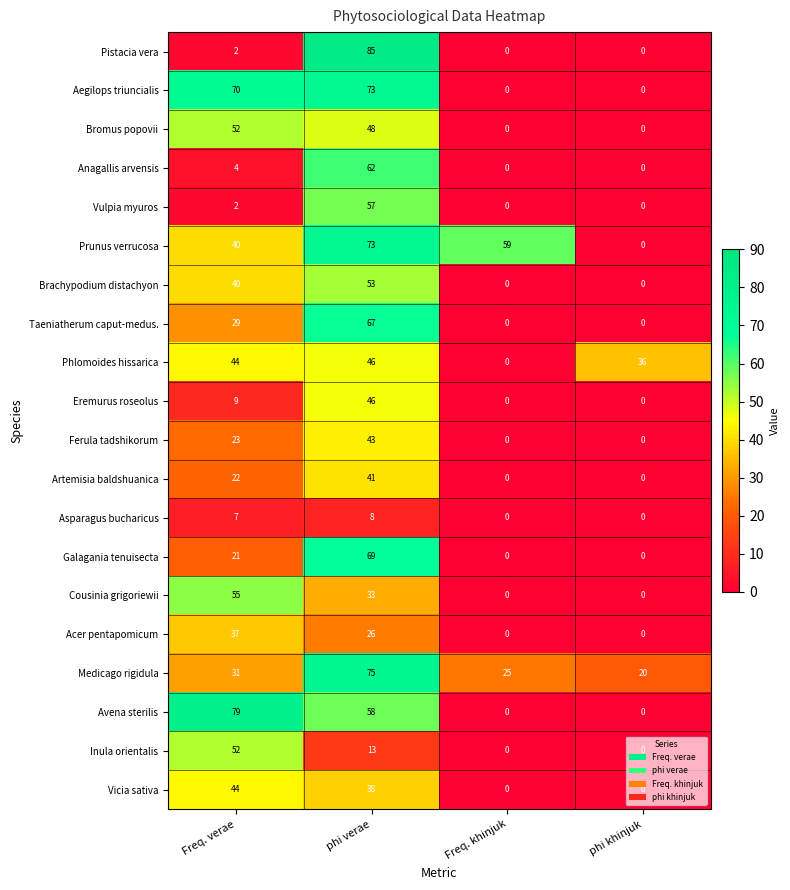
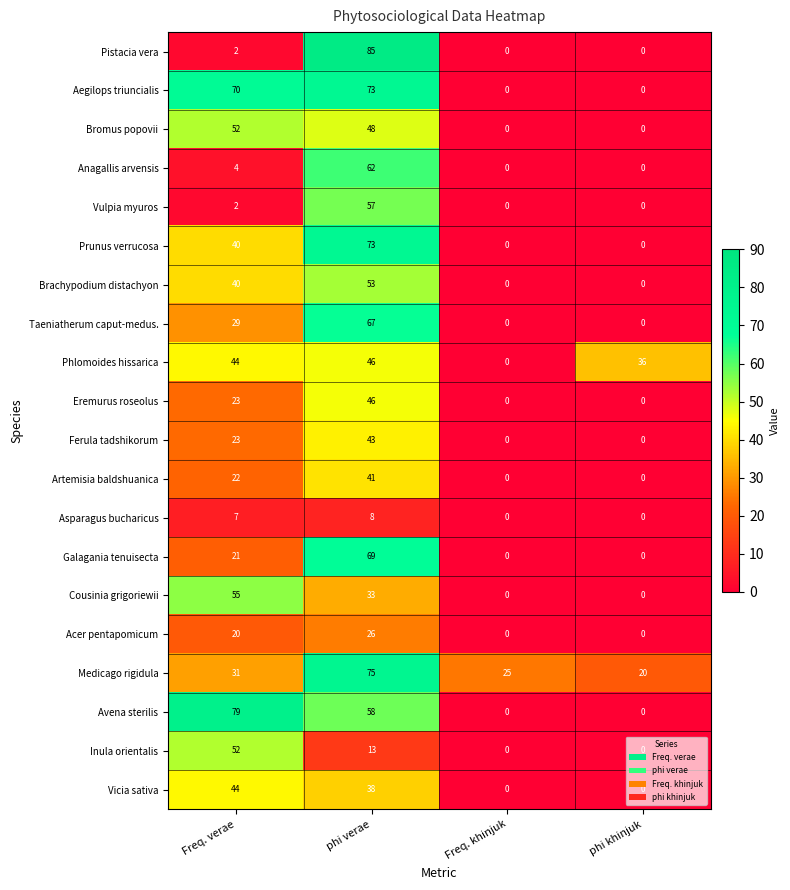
Prunus verrucosa, Freq. khinjuk: 59 -> 0
Eremurus roseolus, Freq. verae: 9 -> 23
Acer pentapomicum, Freq. verae: 37 -> 20
